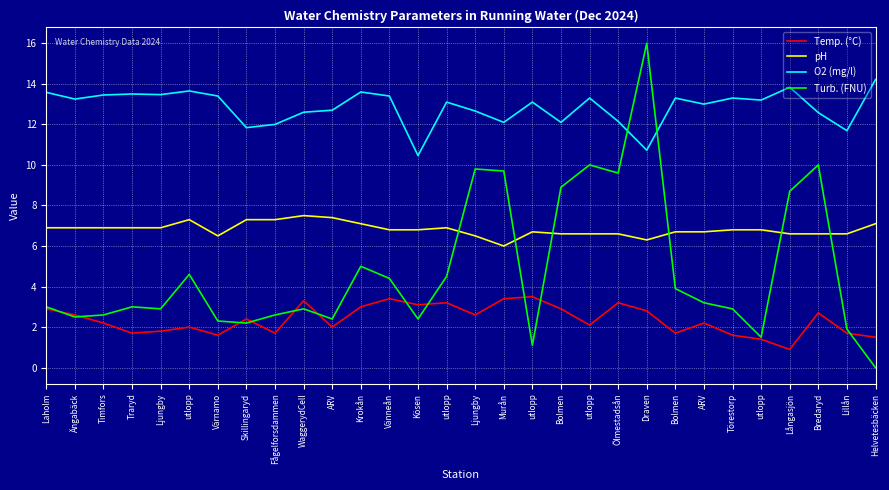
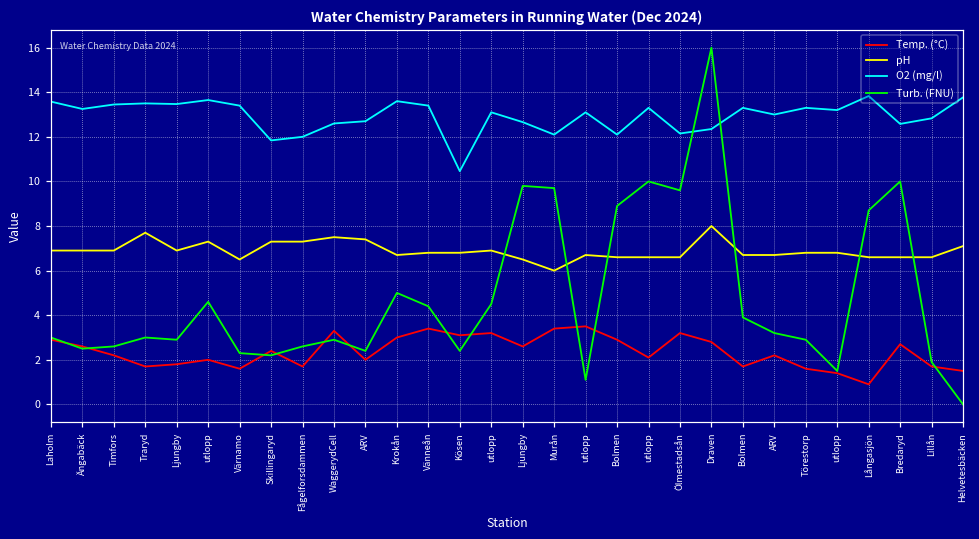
pH, Traryd: 6.9 -> 7.7
pH, Krokån: 7.1 -> 6.7
pH, Draven: 6.3 -> 8.0
O2 (mg/l), Draven: 10.7 -> 12.4
O2 (mg/l), Lillån: 11.7 -> 12.8
O2 (mg/l), Helvetesbäcken: 14.2 -> 13.8
